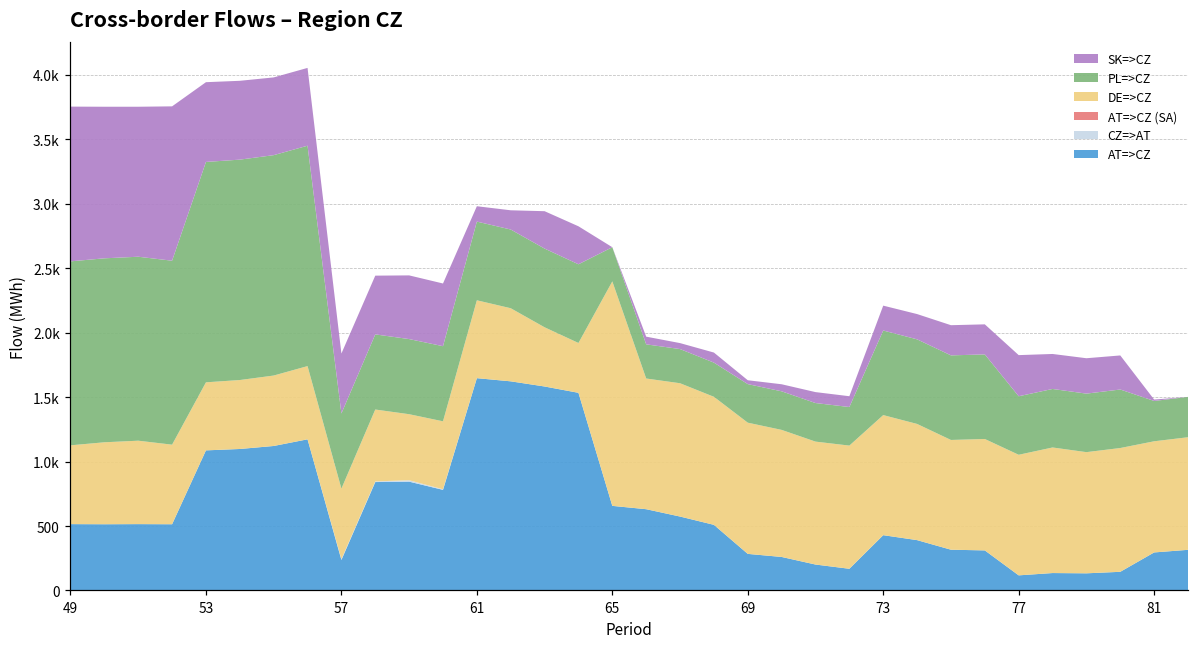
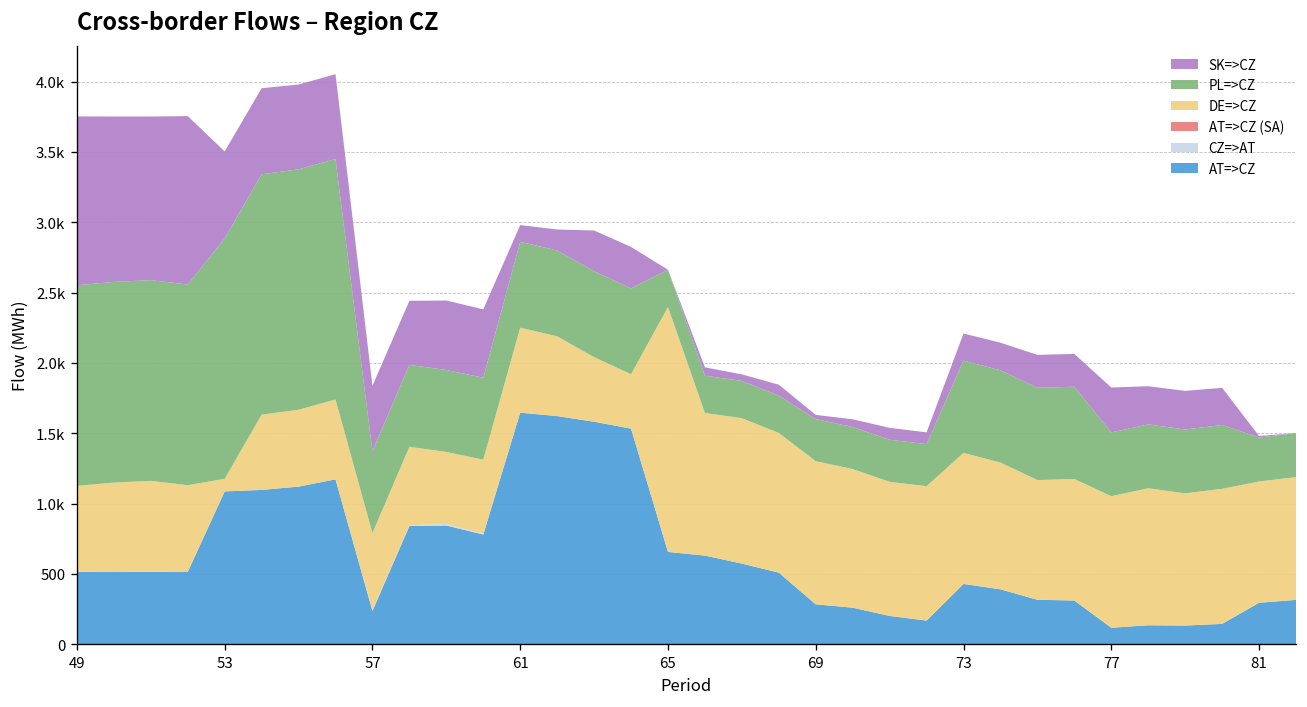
DE=>CZ, 53: 530 -> 90
